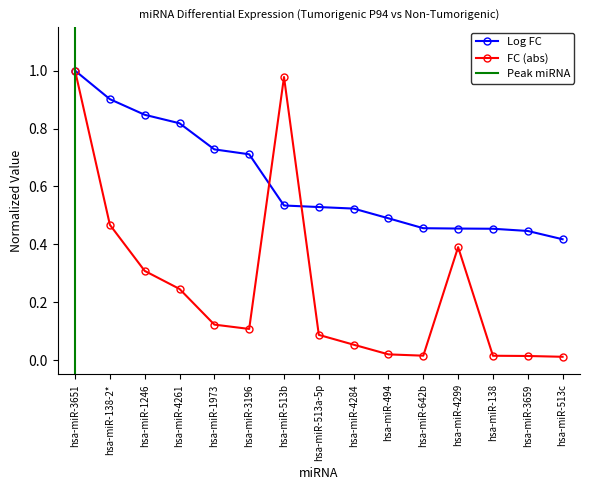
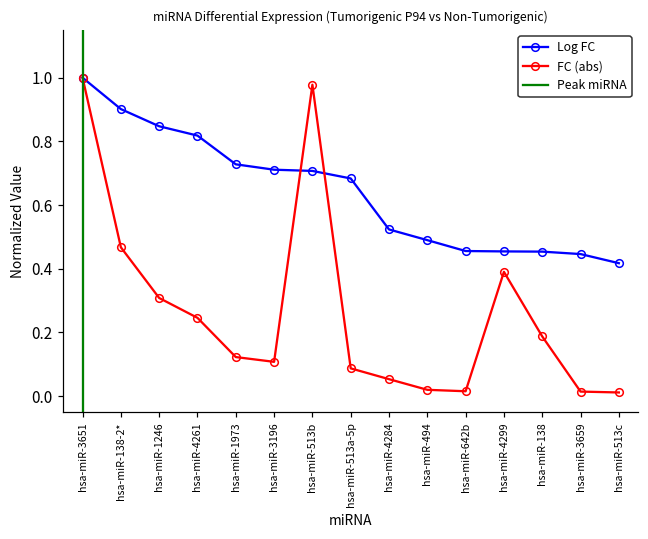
Log FC, hsa-miR-513b: 0.53 -> 0.71
Log FC, hsa-miR-513a-5p: 0.53 -> 0.68
FC (abs), hsa-miR-138: 0.01 -> 0.19
